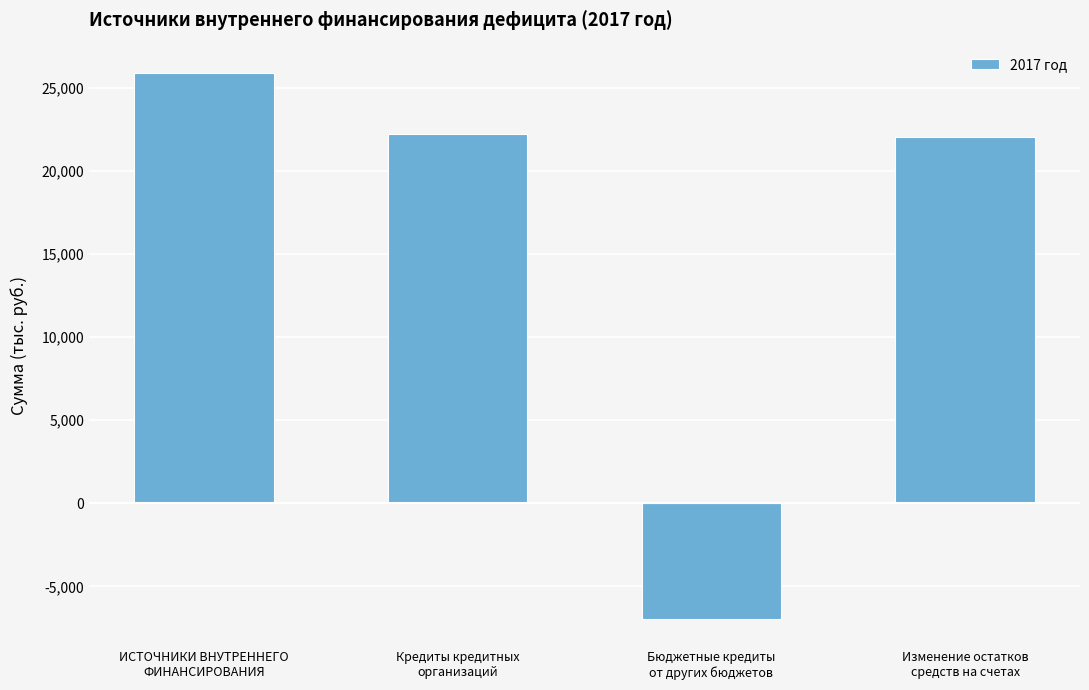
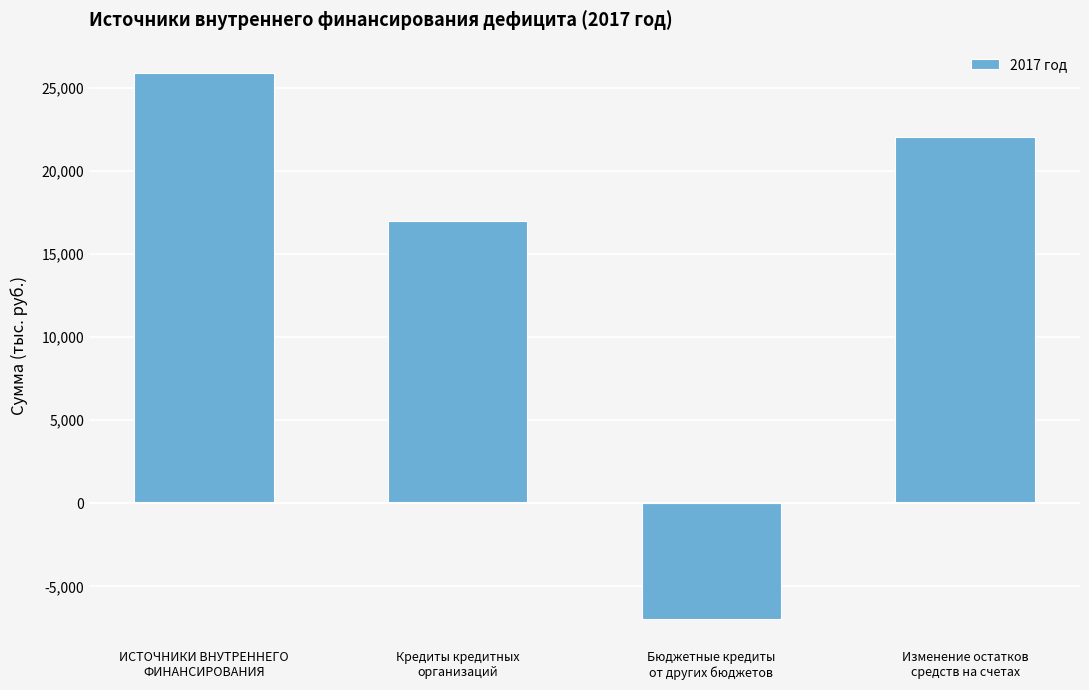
Кредиты кредитных организаций: 22,200 -> 17,000
